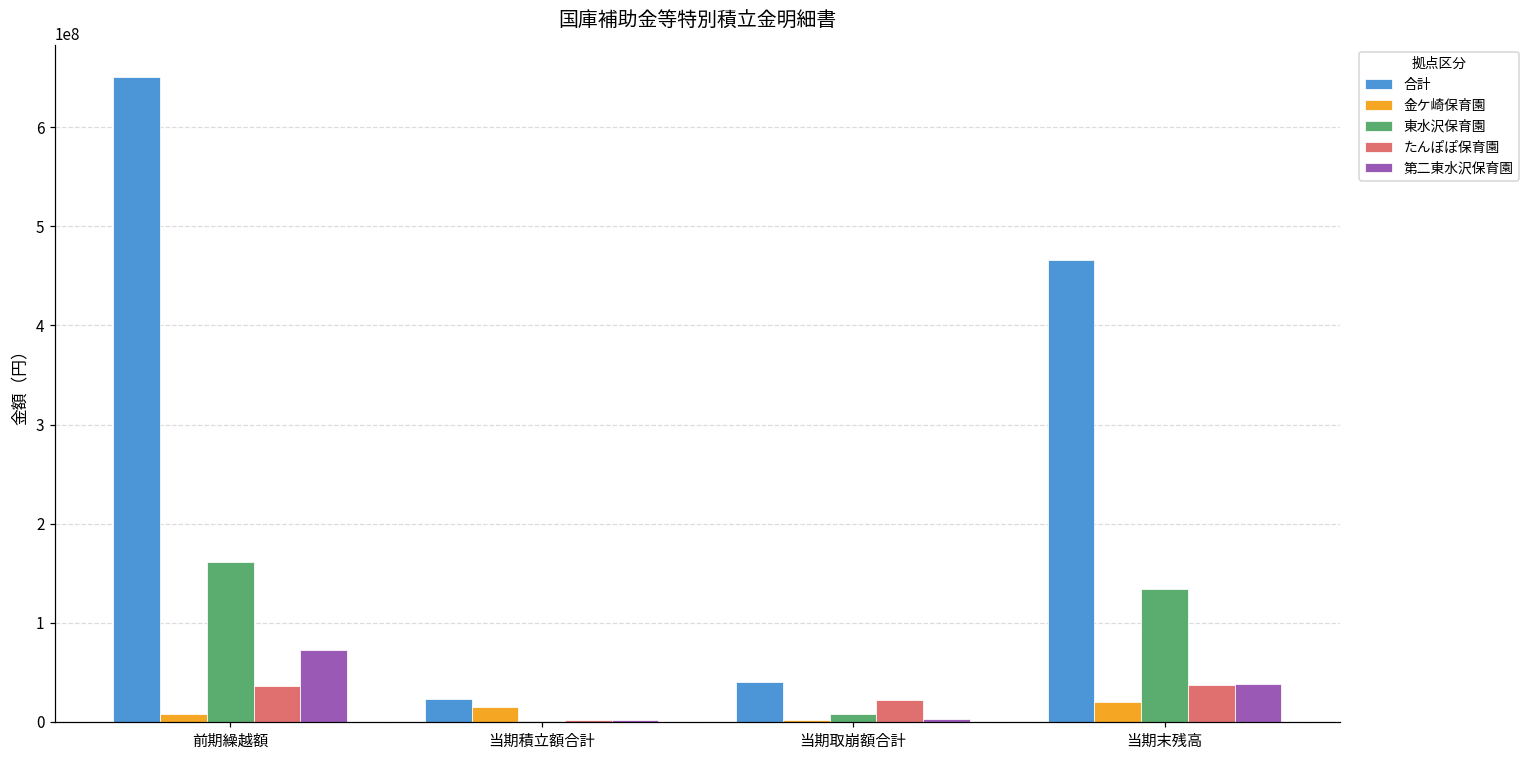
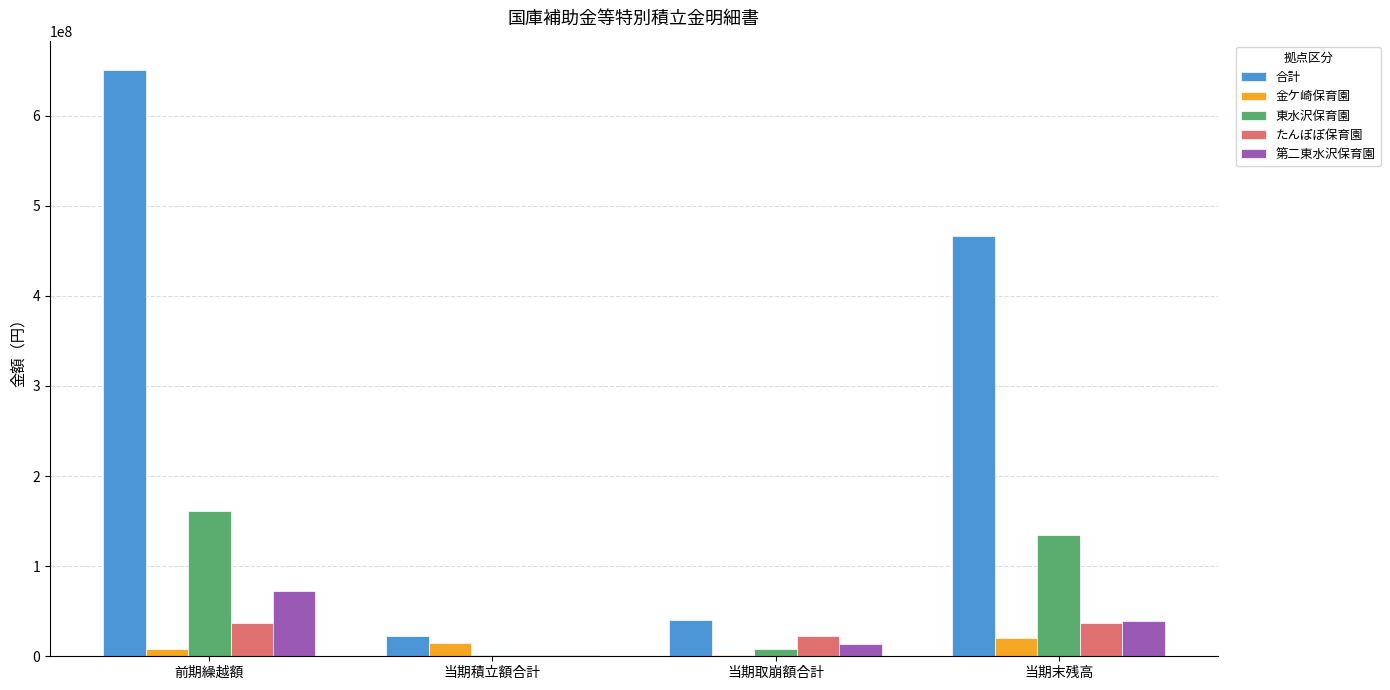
第二東水沢保育園, 当期取崩額合計: 0 -> 10000000
